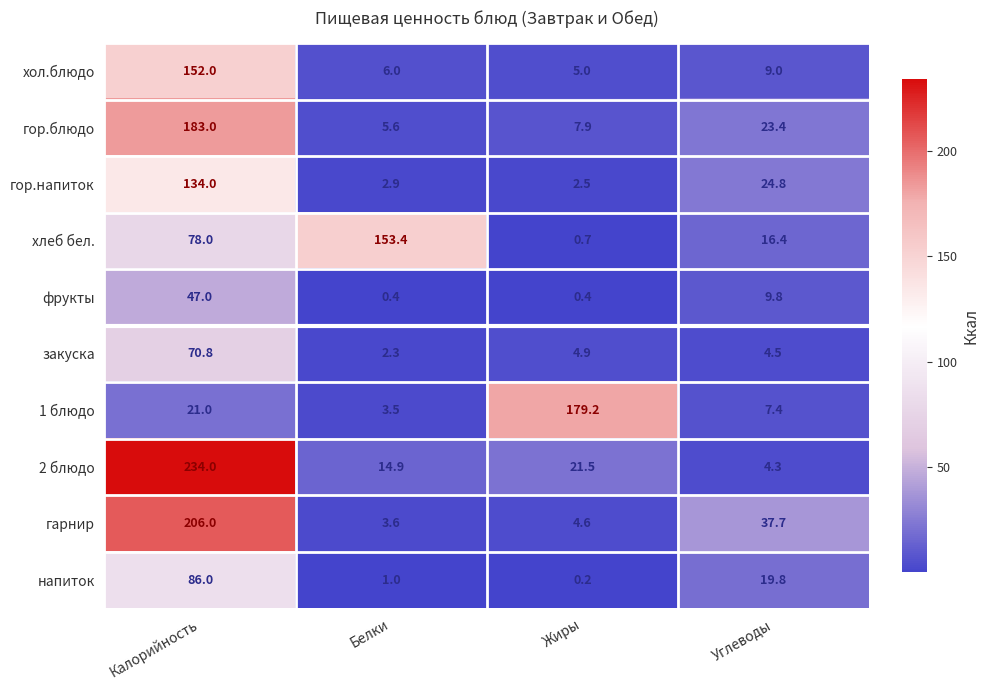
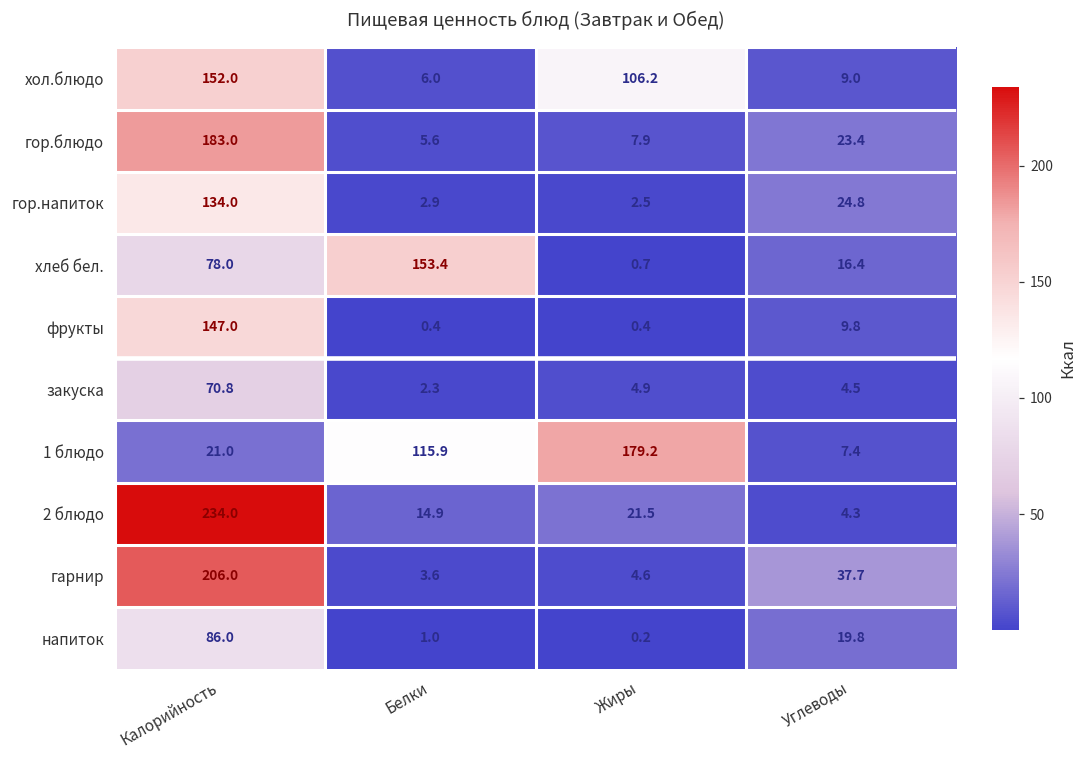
хол.блюдо, Жиры: 5.0 -> 106.2
фрукты, Калорийность: 47.0 -> 147.0
1 блюдо, Белки: 3.5 -> 115.9
